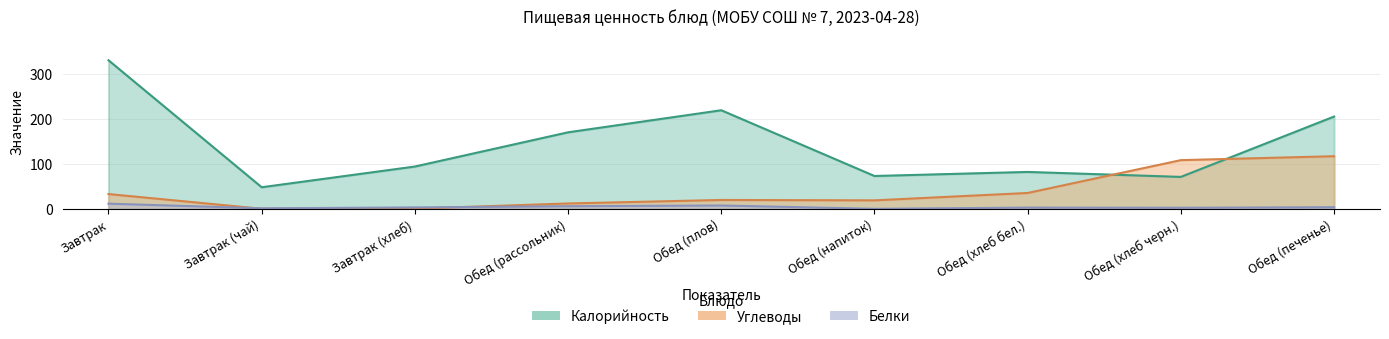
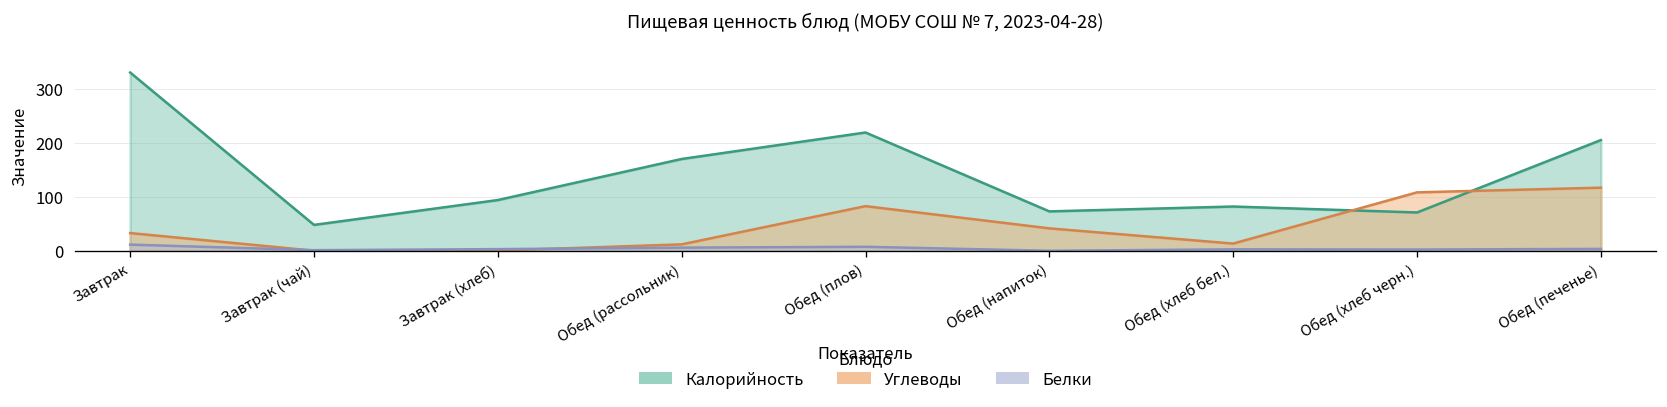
Углеводы, Обед (плов): 20 -> 80
Углеводы, Обед (напиток): 20 -> 40
Углеводы, Обед (хлеб бел.): 40 -> 10
